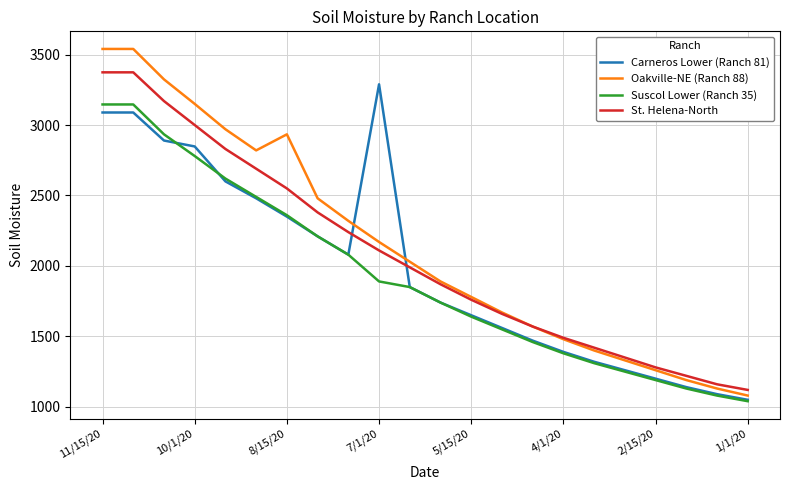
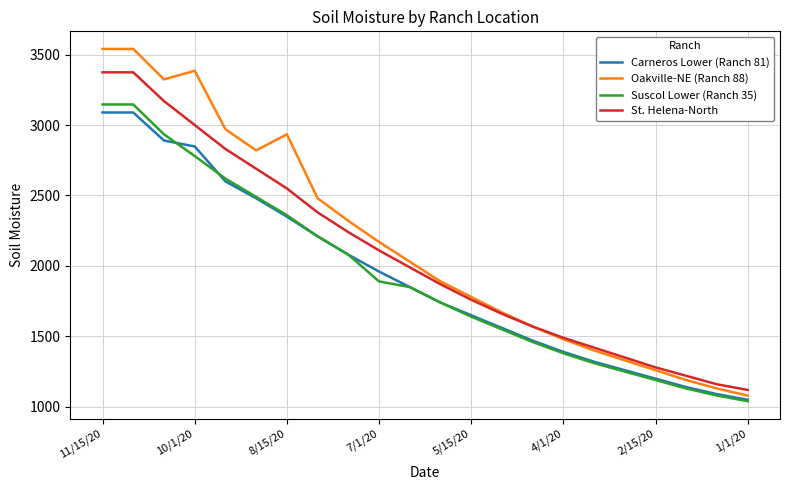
Oakville-NE (Ranch 88), 10/1/20: 3150 -> 3390
Carneros Lower (Ranch 81), 7/1/20: 3290 -> 1960
